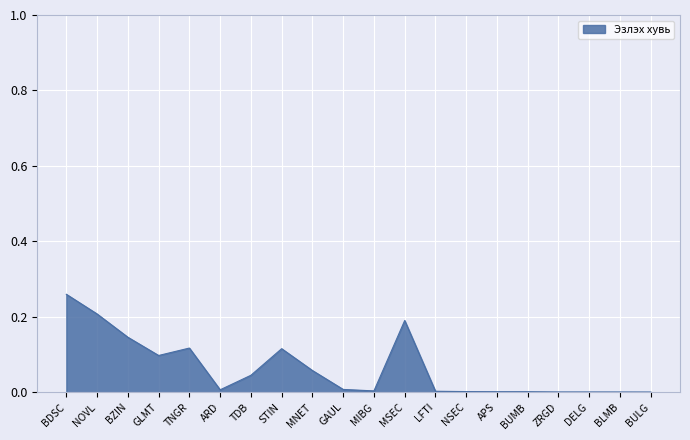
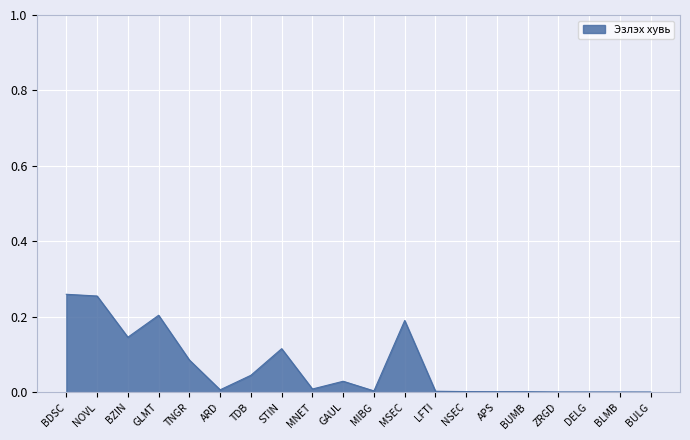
NOVL: 0.21 -> 0.26
GLMT: 0.10 -> 0.20
TNGR: 0.12 -> 0.09
MNET: 0.06 -> 0.01
GAUL: 0.01 -> 0.03
